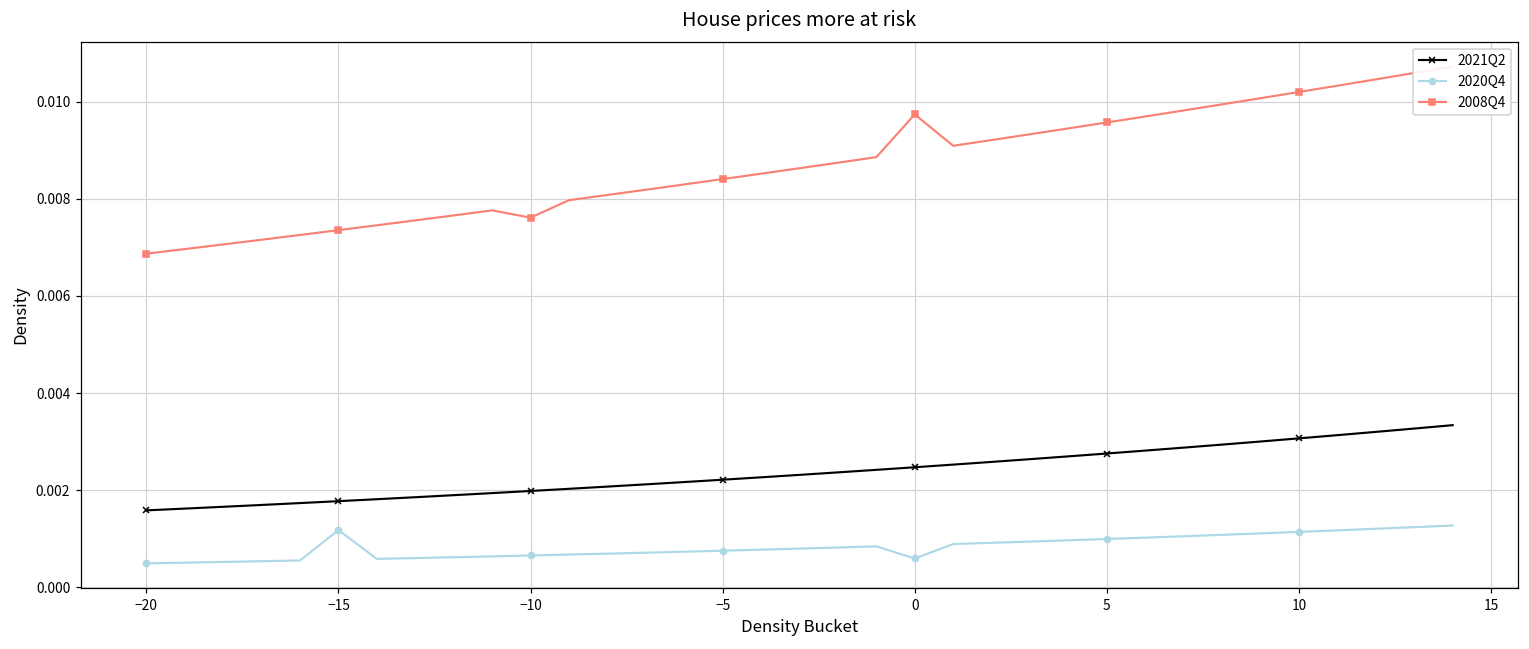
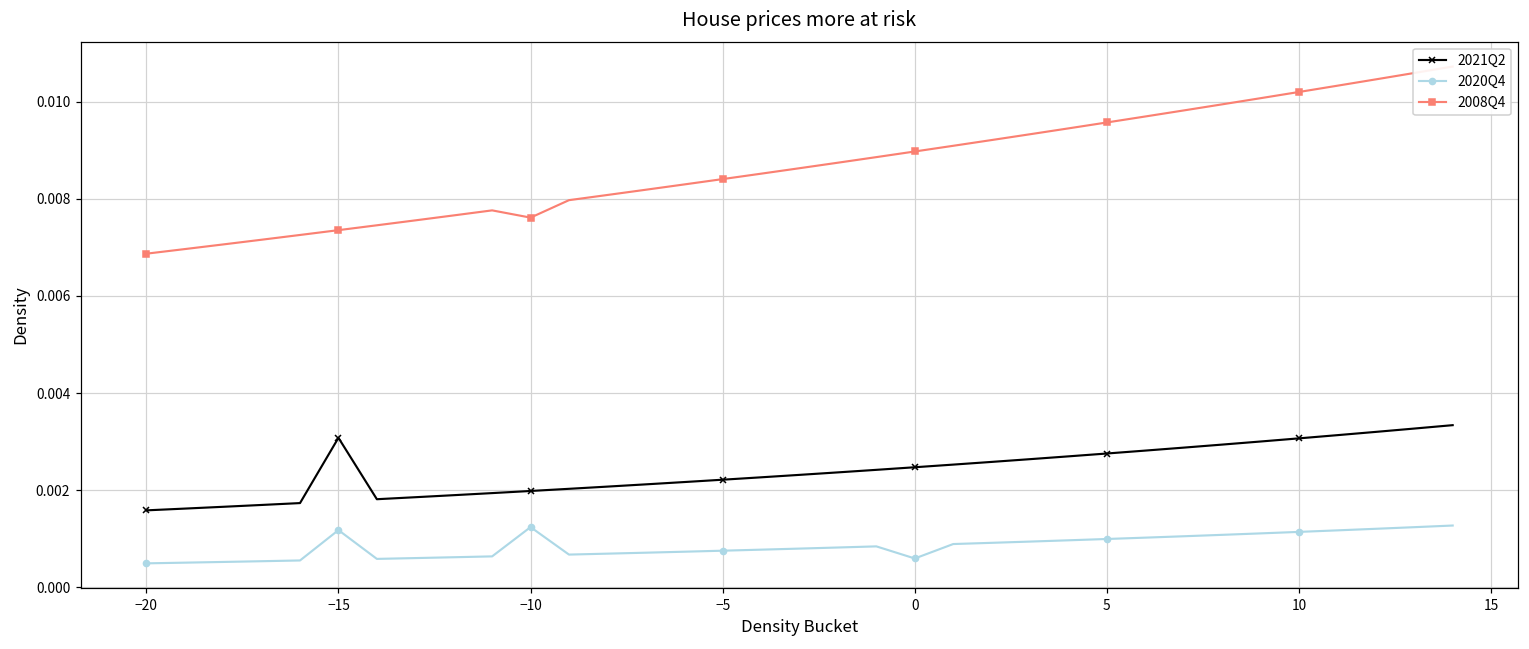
2021Q2, −15: 0.0018 -> 0.0031
2020Q4, −10: 0.0007 -> 0.0012
2008Q4, 0: 0.0097 -> 0.0090
